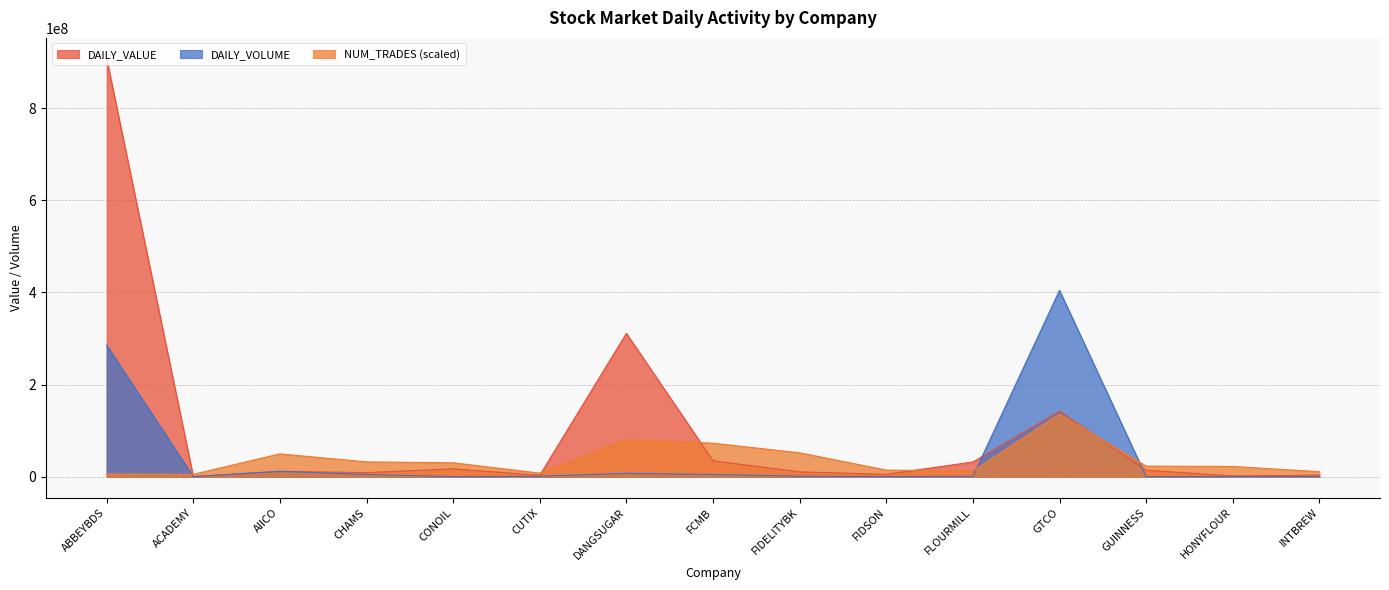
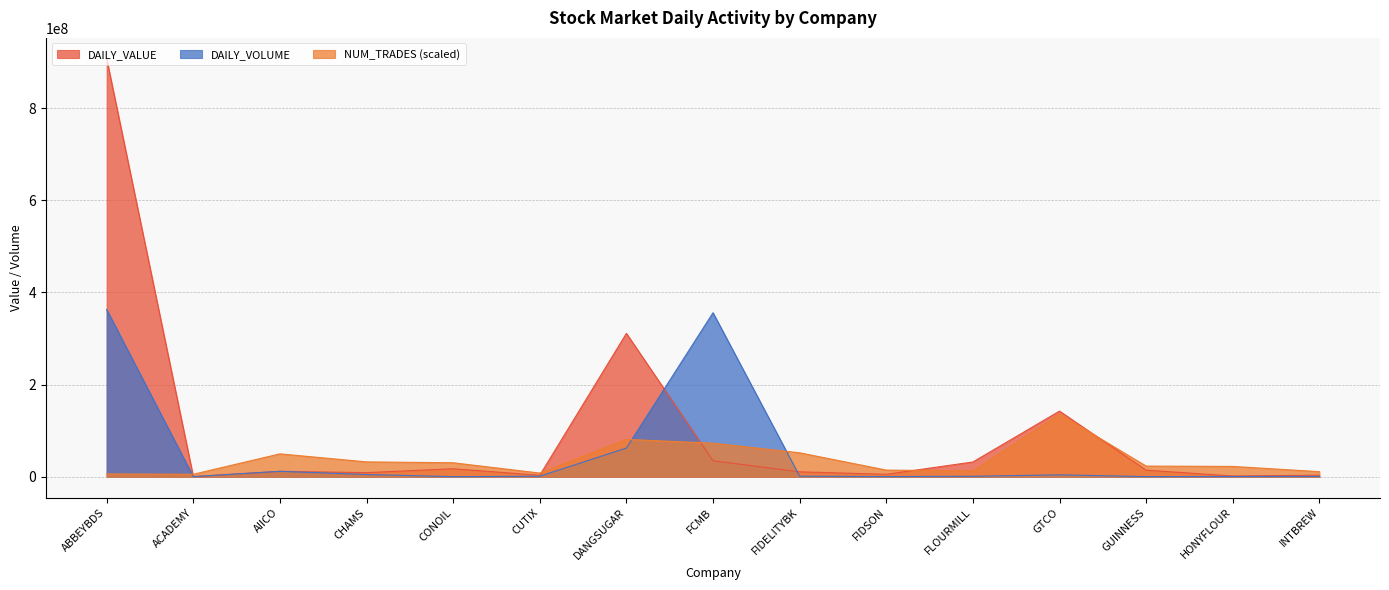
DAILY_VOLUME, ABBEYBDS: 290000000 -> 360000000
DAILY_VOLUME, DANGSUGAR: 10000000 -> 60000000
DAILY_VOLUME, FCMB: 0 -> 360000000
DAILY_VOLUME, GTCO: 400000000 -> 0
